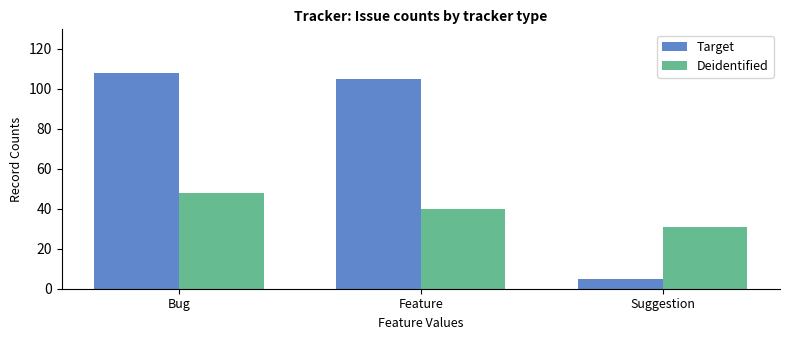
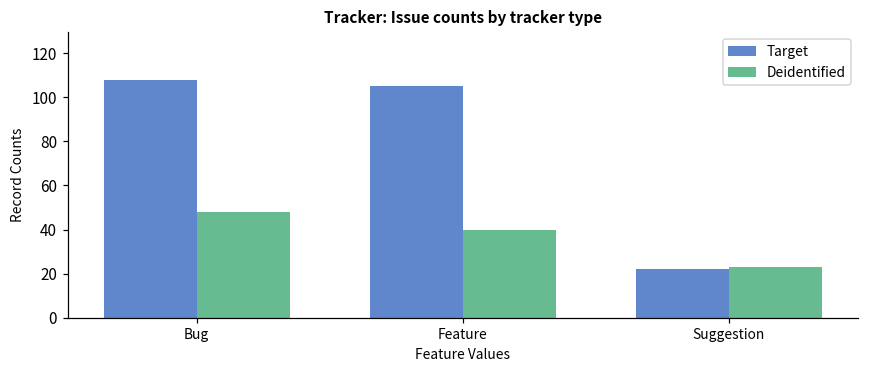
Target, Suggestion: 5 -> 22
Deidentified, Suggestion: 31 -> 23
